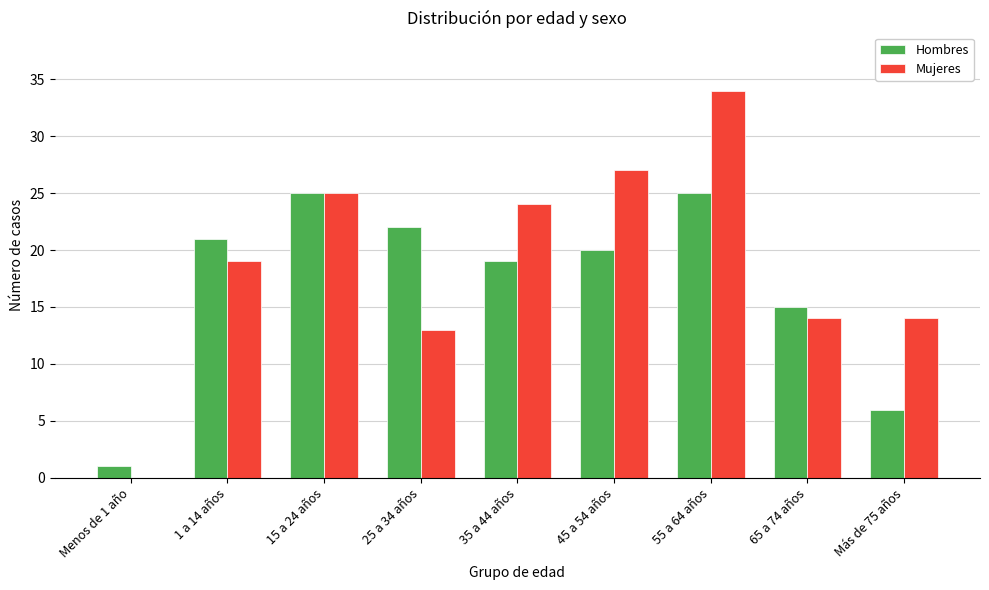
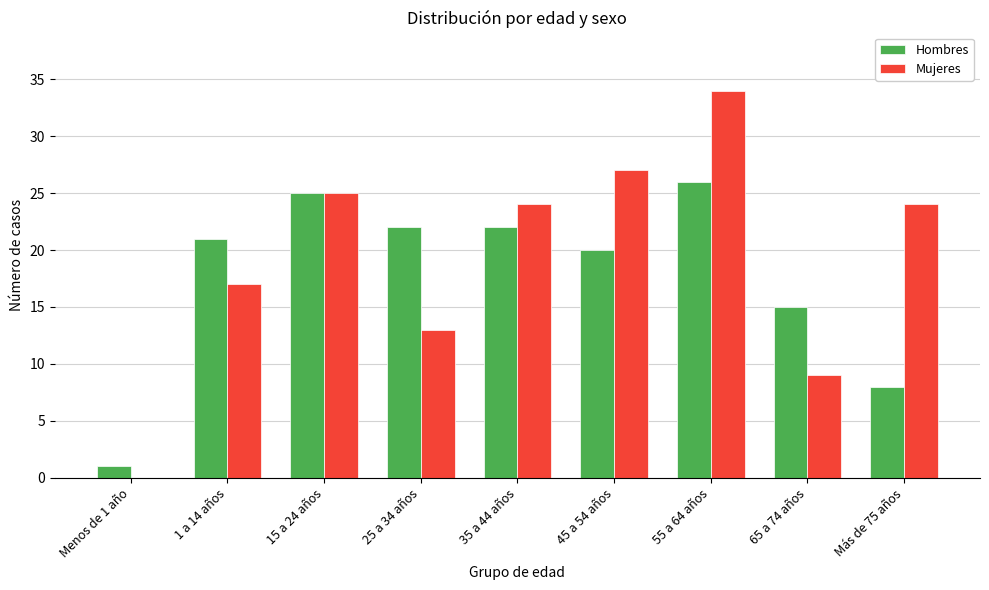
Mujeres, 1 a 14 años: 19 -> 17
Hombres, 35 a 44 años: 19 -> 22
Hombres, 55 a 64 años: 25 -> 26
Mujeres, 65 a 74 años: 14 -> 9
Hombres, Más de 75 años: 6 -> 8
Mujeres, Más de 75 años: 14 -> 24
